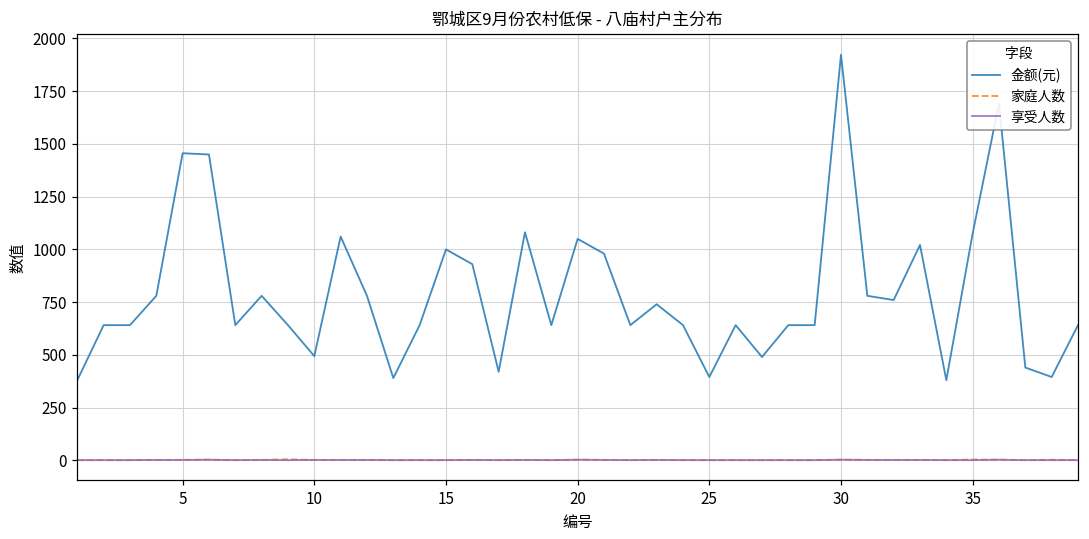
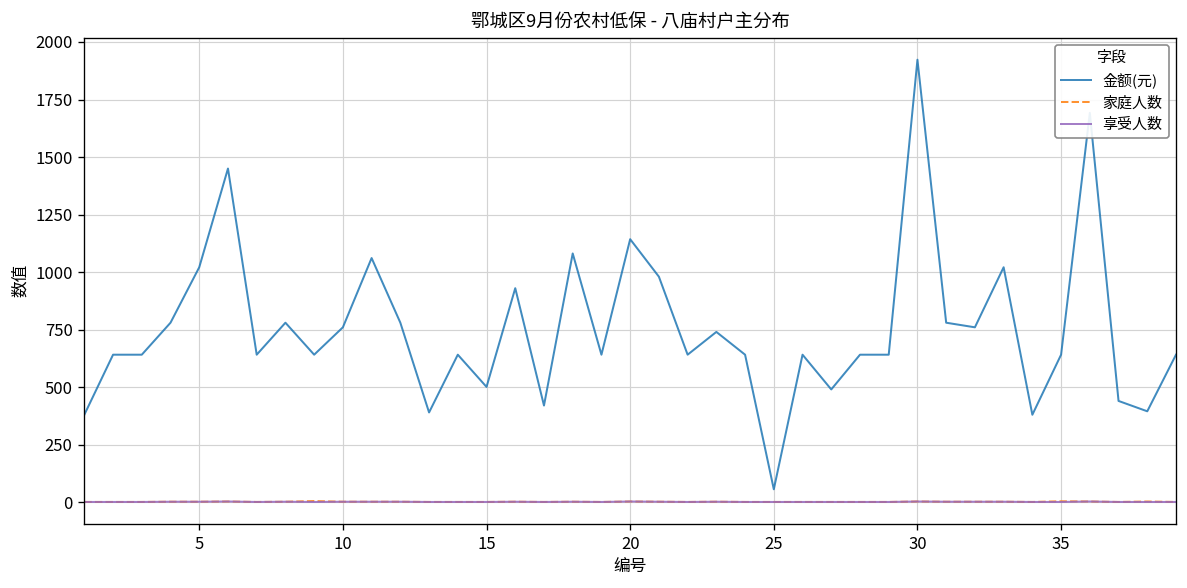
金额(元), 5: 1460 -> 1020
金额(元), 10: 490 -> 760
金额(元), 15: 1000 -> 500
金额(元), 20: 1050 -> 1140
金额(元), 25: 400 -> 60
金额(元), 35: 1080 -> 640
